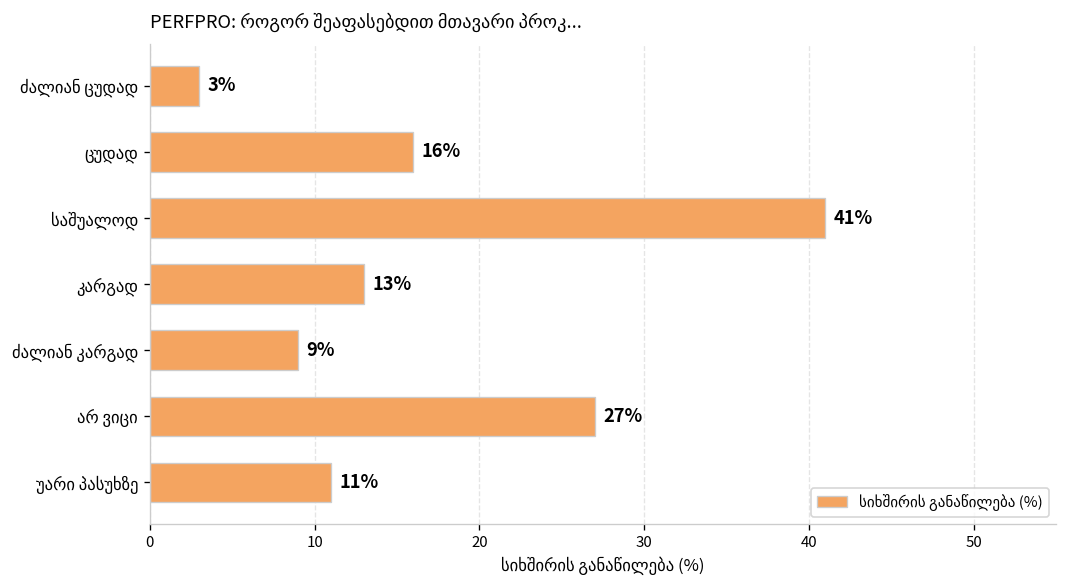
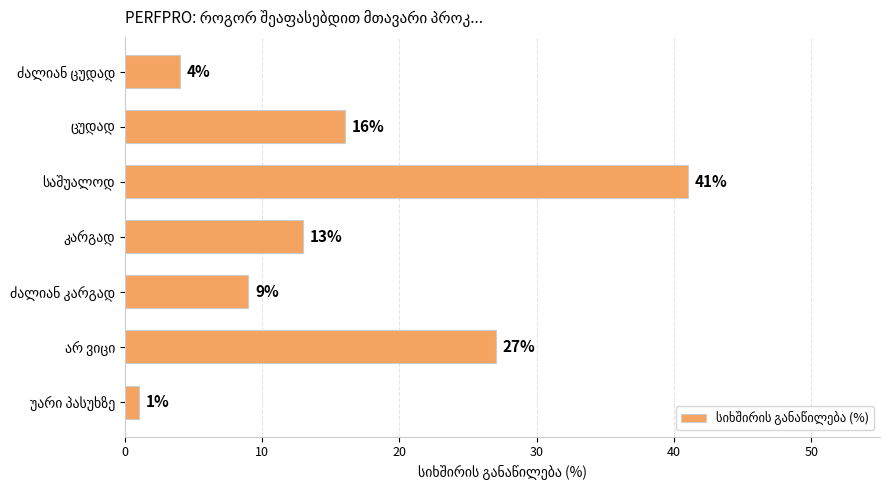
ძალიან ცუდად: 3% -> 4%
უარი პასუხზე: 11% -> 1%
